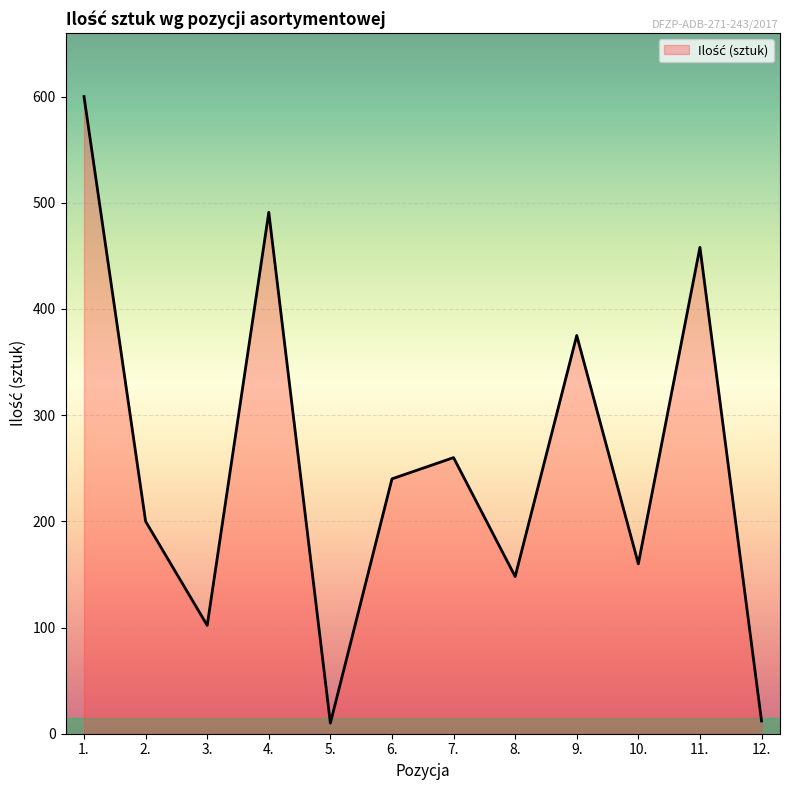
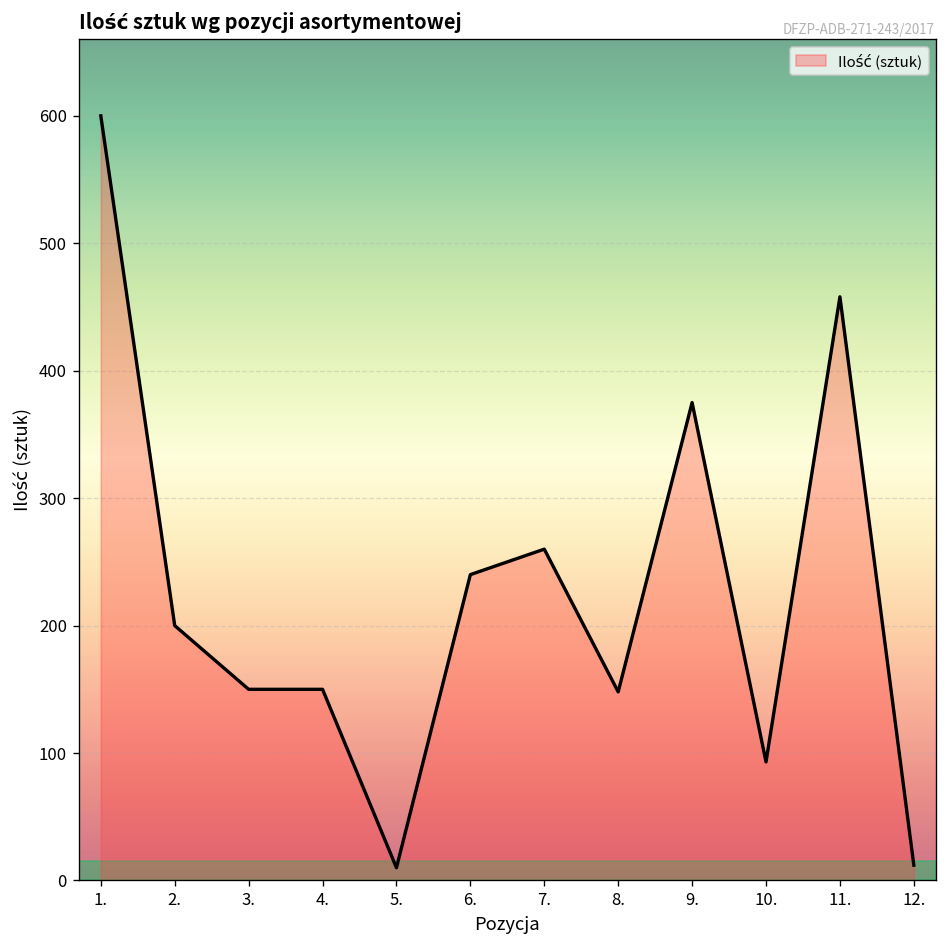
3.: 102 -> 150
4.: 491 -> 150
10.: 160 -> 93
